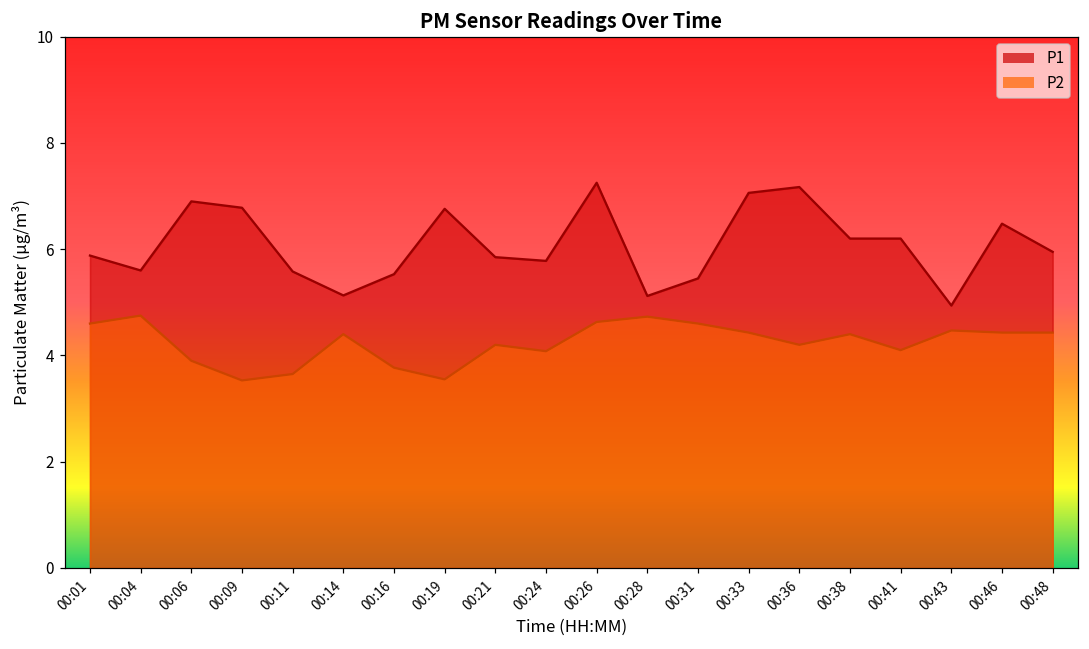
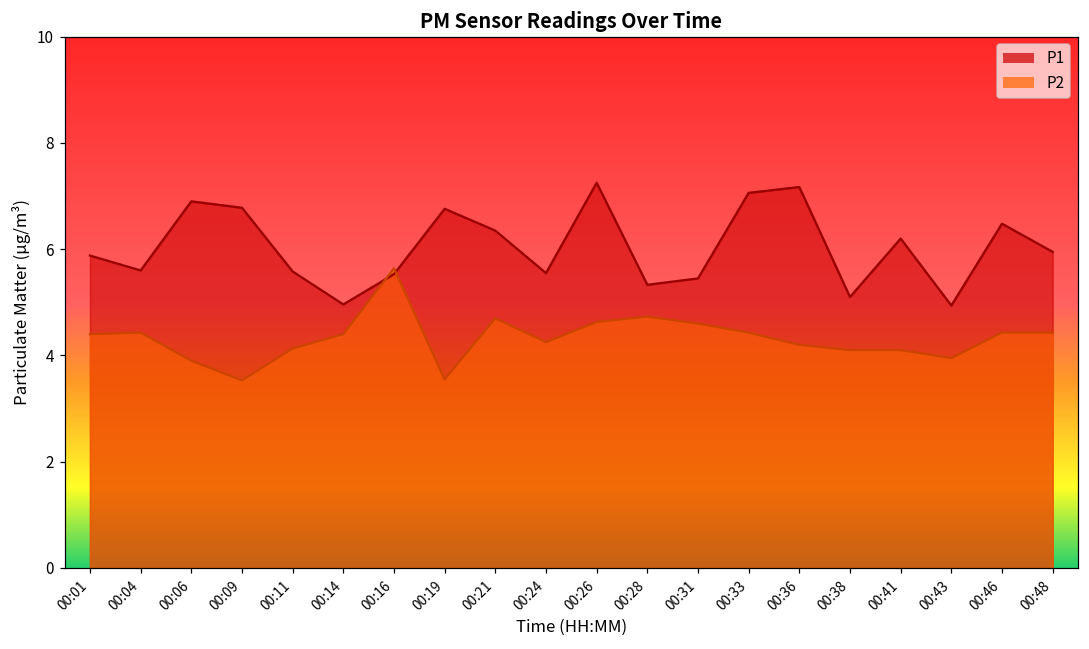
P2, 00:01: 4.6 -> 4.4
P2, 00:04: 4.8 -> 4.4
P2, 00:11: 3.7 -> 4.1
P1, 00:14: 5.1 -> 5.0
P2, 00:16: 3.8 -> 5.6
P1, 00:21: 5.9 -> 6.4
P2, 00:21: 4.2 -> 4.7
P1, 00:24: 5.8 -> 5.6
P2, 00:24: 4.1 -> 4.3
P1, 00:28: 5.1 -> 5.3
P1, 00:38: 6.2 -> 5.1
P2, 00:38: 4.4 -> 4.1
P2, 00:43: 4.5 -> 4.0
